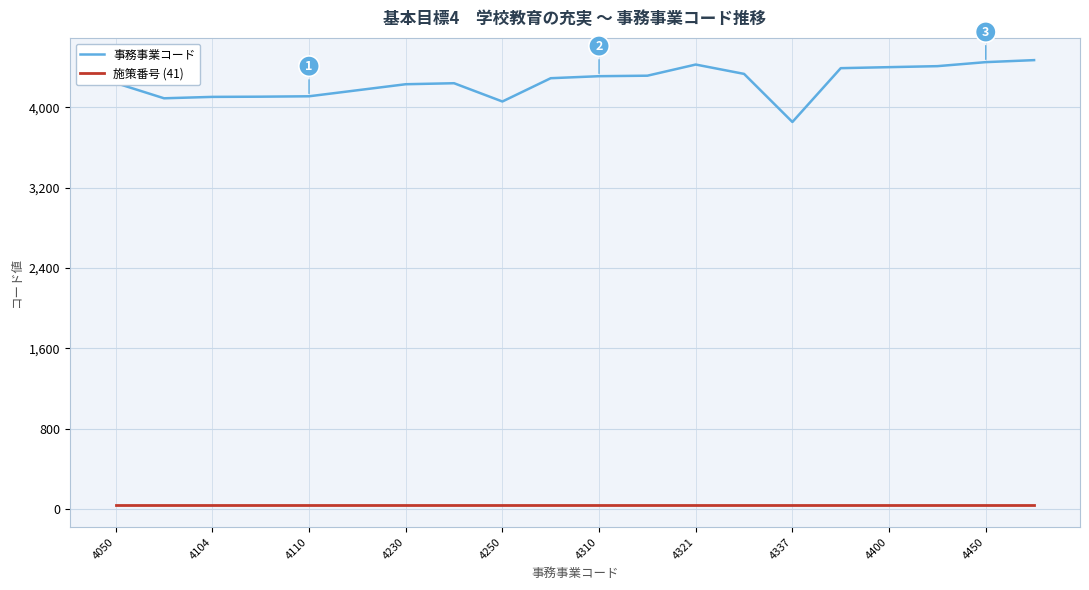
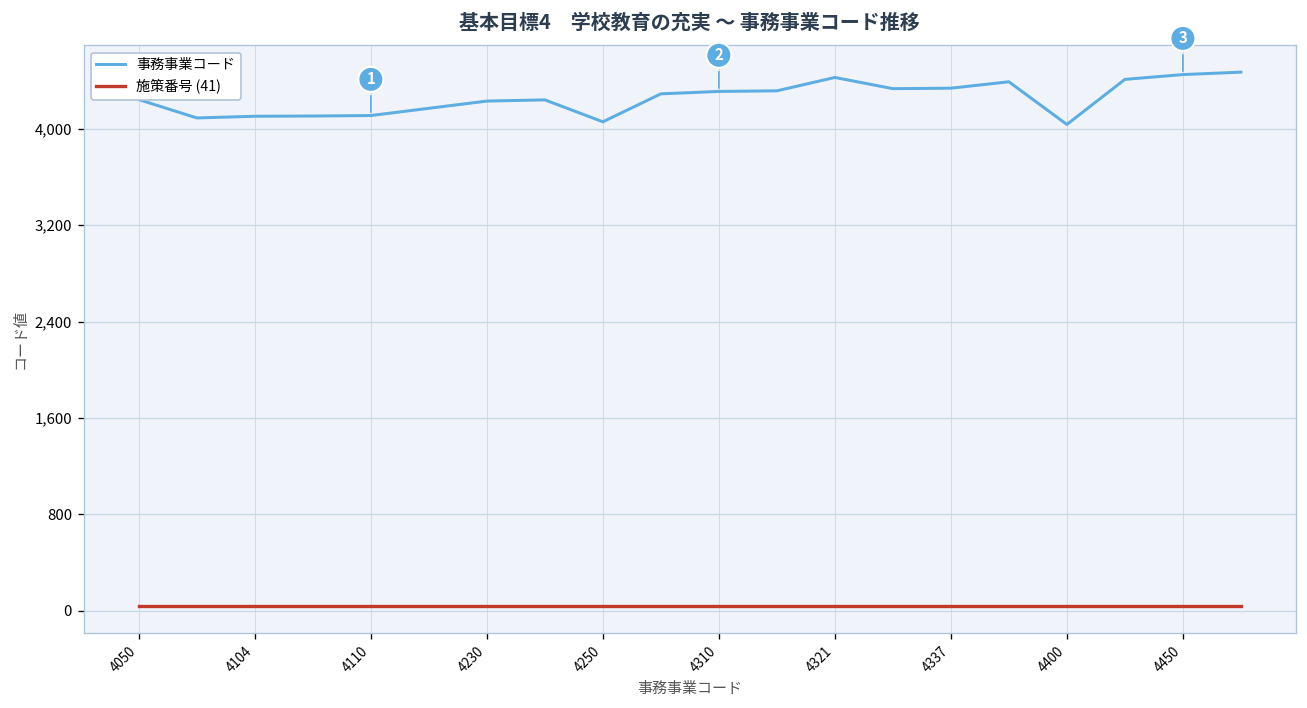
事務事業コード, 4337: 3,850 -> 4,340
事務事業コード, 4400: 4,400 -> 4,040
